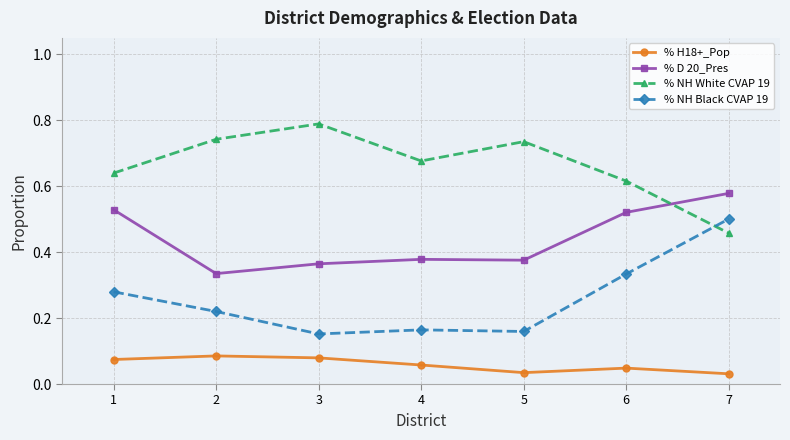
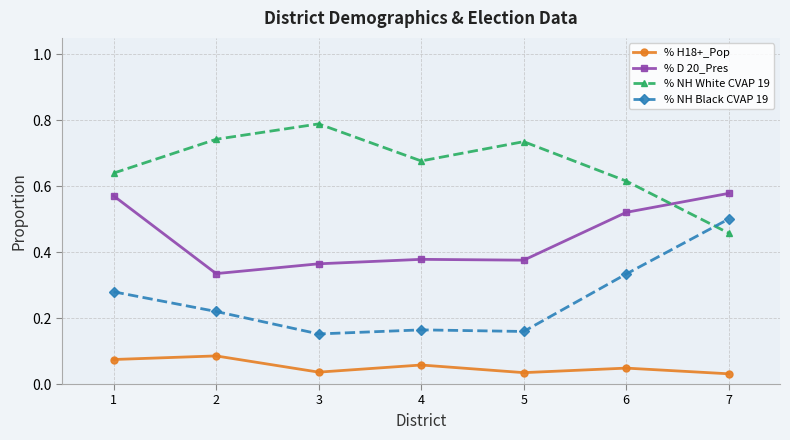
% D 20_Pres, 1: 0.53 -> 0.57
% H18+_Pop, 3: 0.08 -> 0.04
